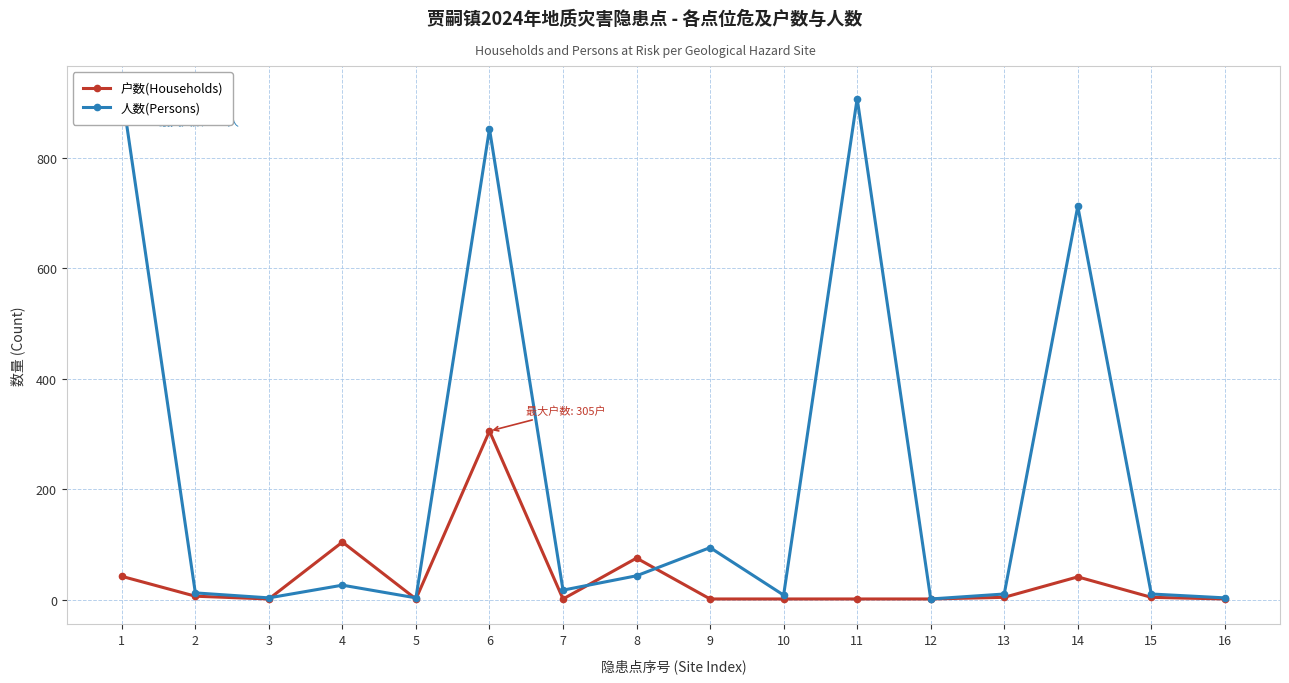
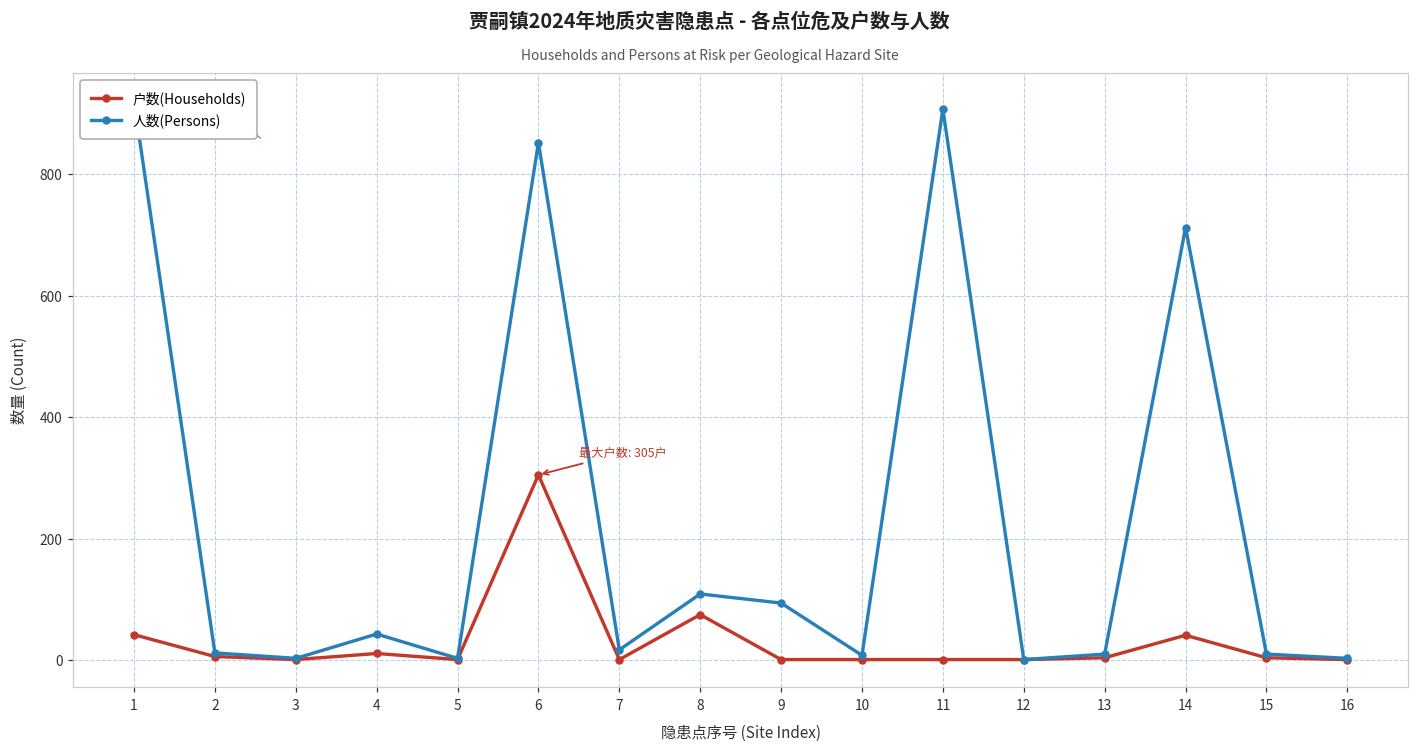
户数(Households), 4: 100 -> 10
人数(Persons), 4: 30 -> 40
人数(Persons), 8: 40 -> 110
